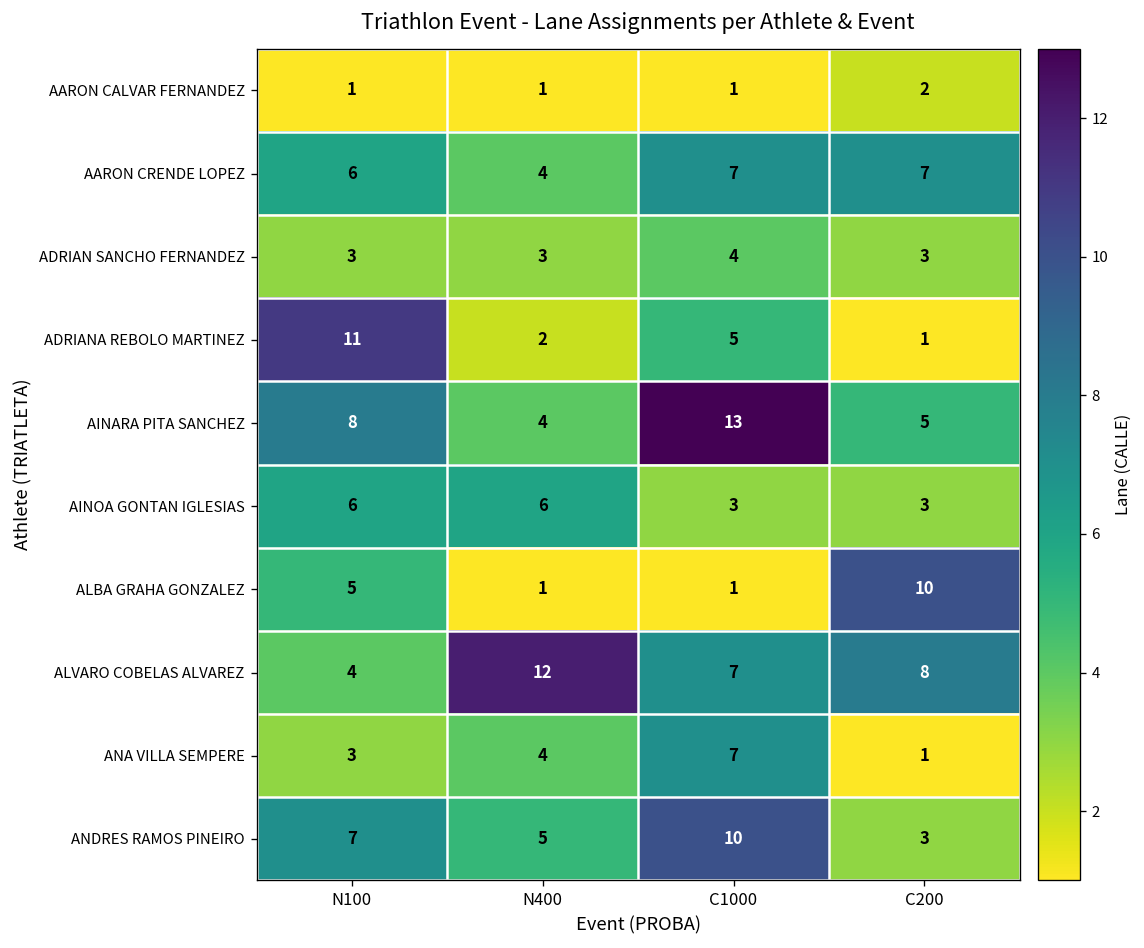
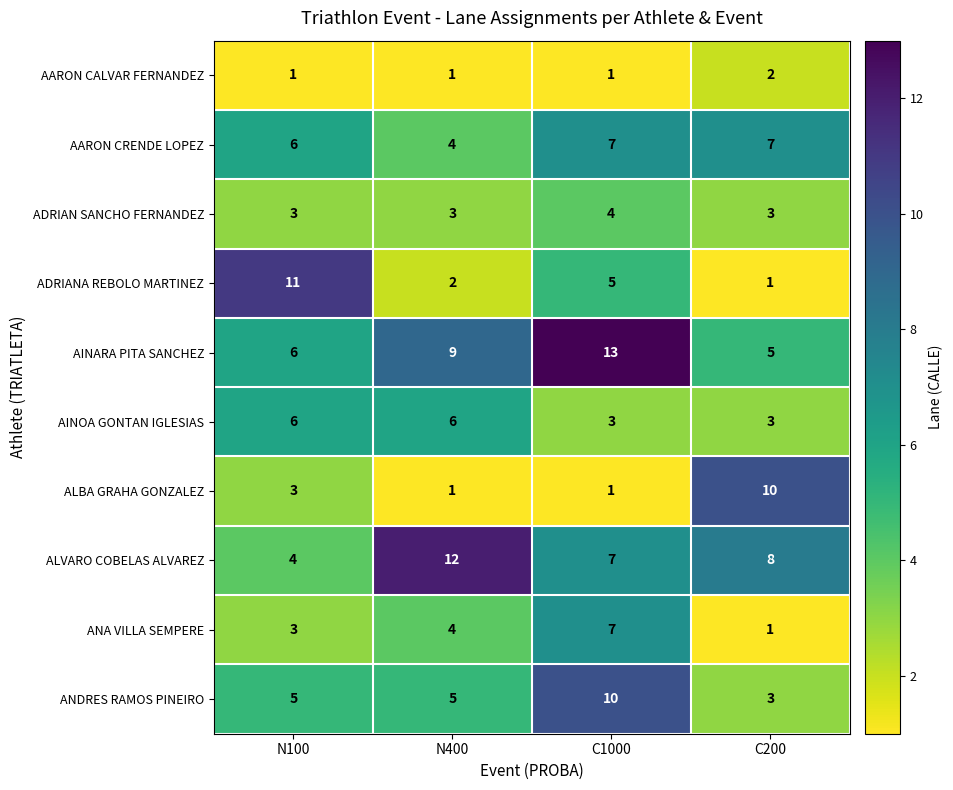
AINARA PITA SANCHEZ, N100: 8 -> 6
AINARA PITA SANCHEZ, N400: 4 -> 9
ALBA GRAHA GONZALEZ, N100: 5 -> 3
ANDRES RAMOS PINEIRO, N100: 7 -> 5
